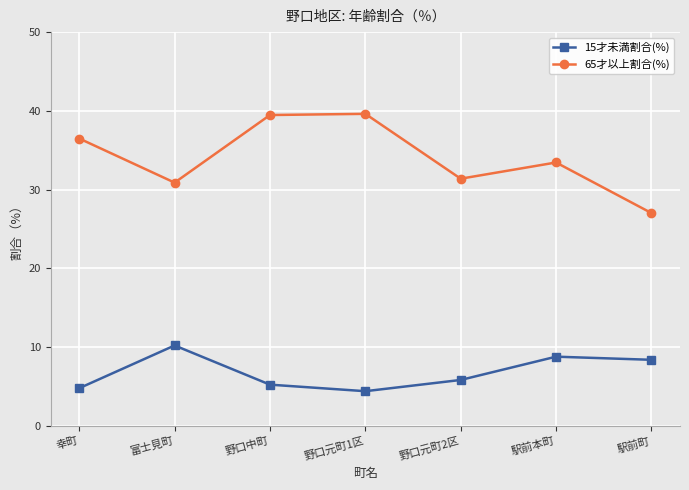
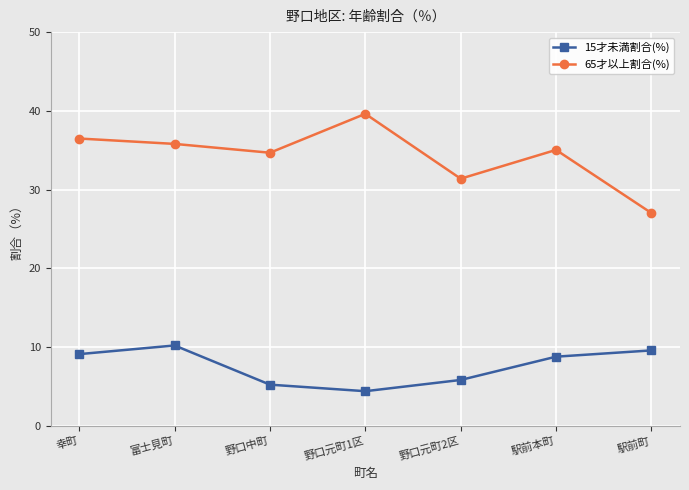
15才未満割合(%), 幸町: 5 -> 9
65才以上割合(%), 富士見町: 31 -> 36
65才以上割合(%), 野口中町: 39 -> 35
65才以上割合(%), 駅前本町: 33 -> 35
15才未満割合(%), 駅前町: 8 -> 10
